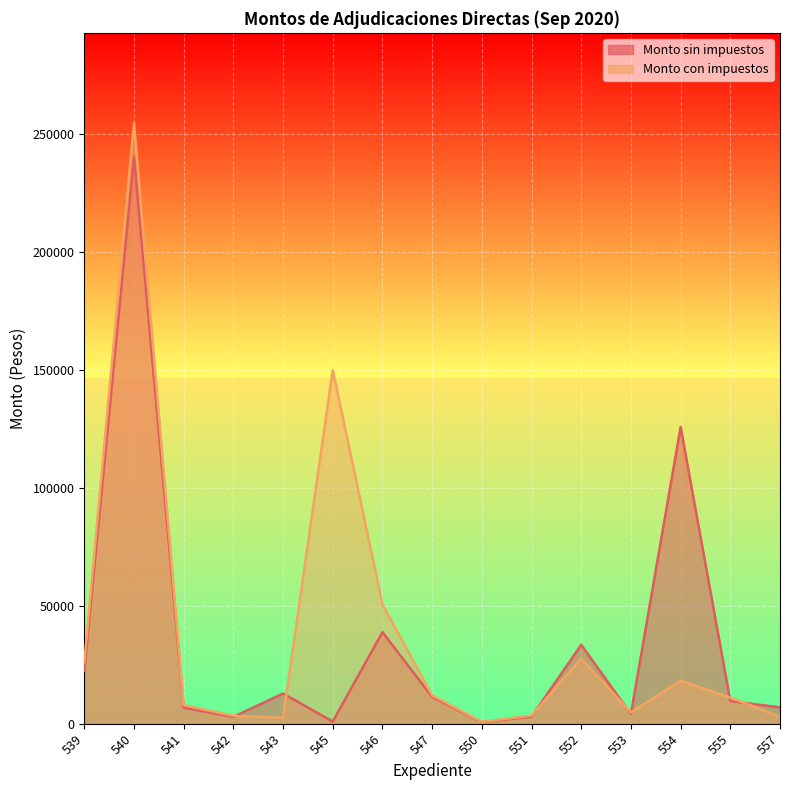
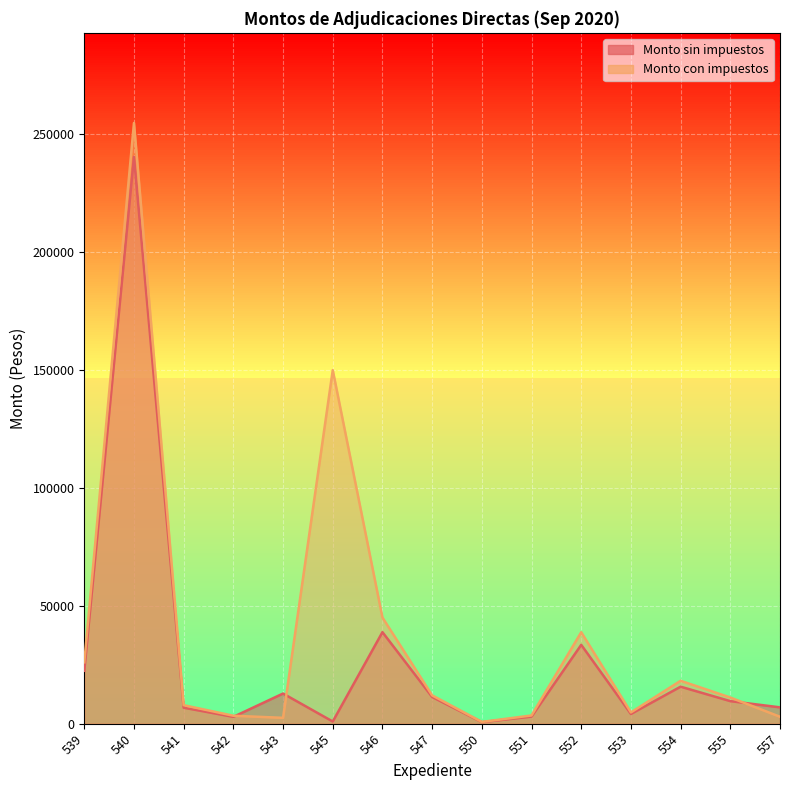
Monto con impuestos, 546: 51000 -> 45000
Monto con impuestos, 552: 28000 -> 39000
Monto sin impuestos, 554: 126000 -> 16000
